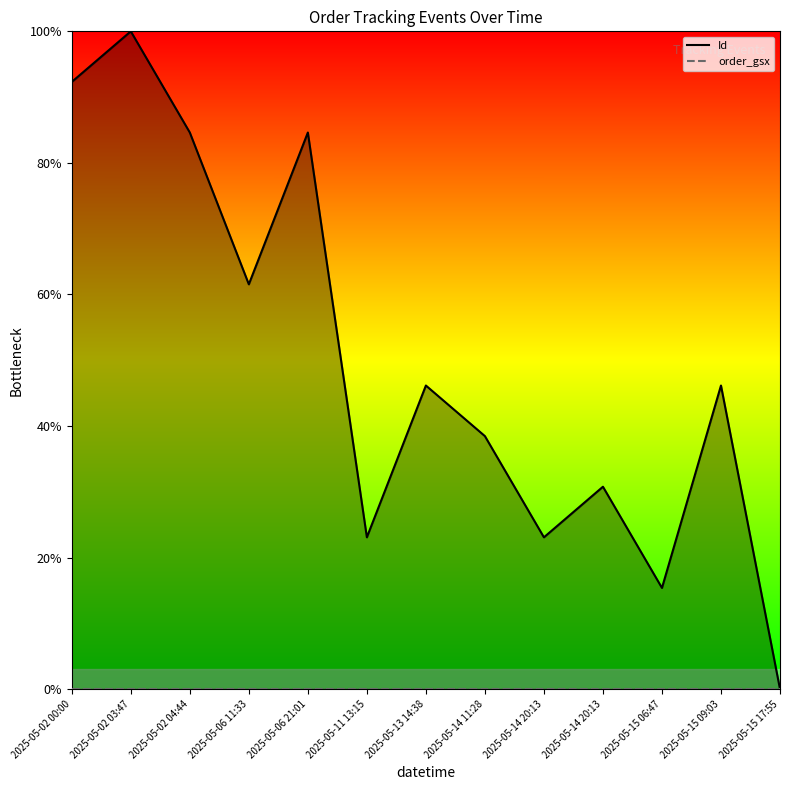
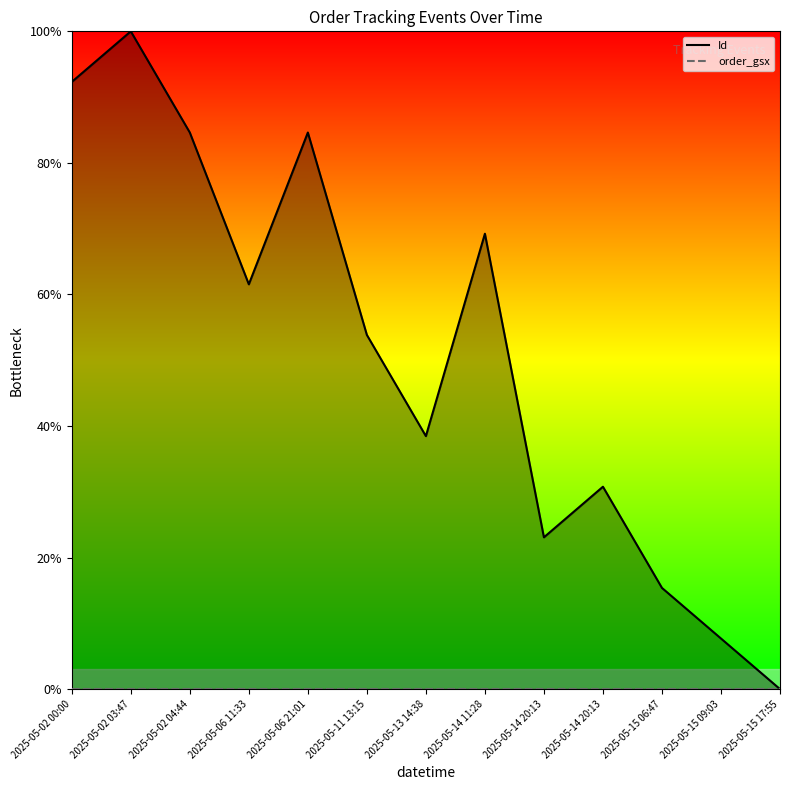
Id, 2025-05-11 13:15: 23% -> 54%
Id, 2025-05-13 14:38: 46% -> 38%
Id, 2025-05-14 11:28: 38% -> 69%
Id, 2025-05-15 09:03: 46% -> 8%
